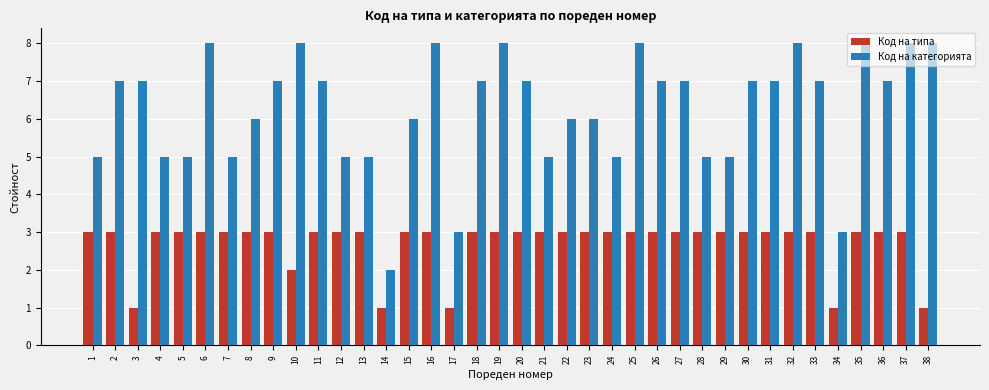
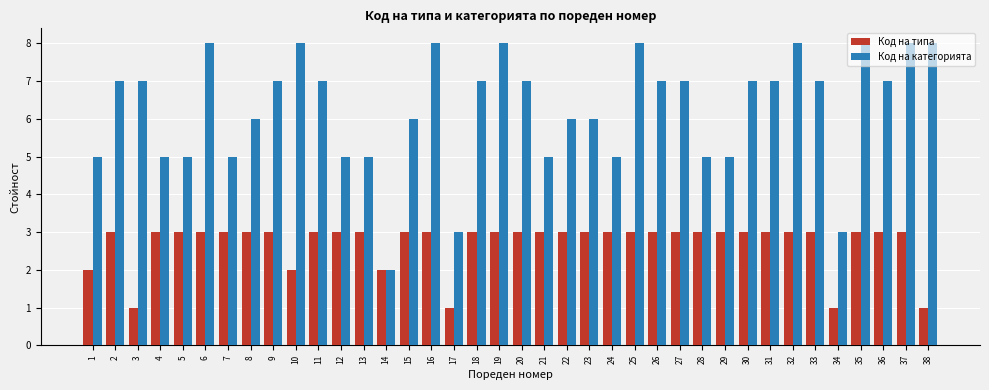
Код на типа, 1: 3 -> 2
Код на типа, 14: 1 -> 2
